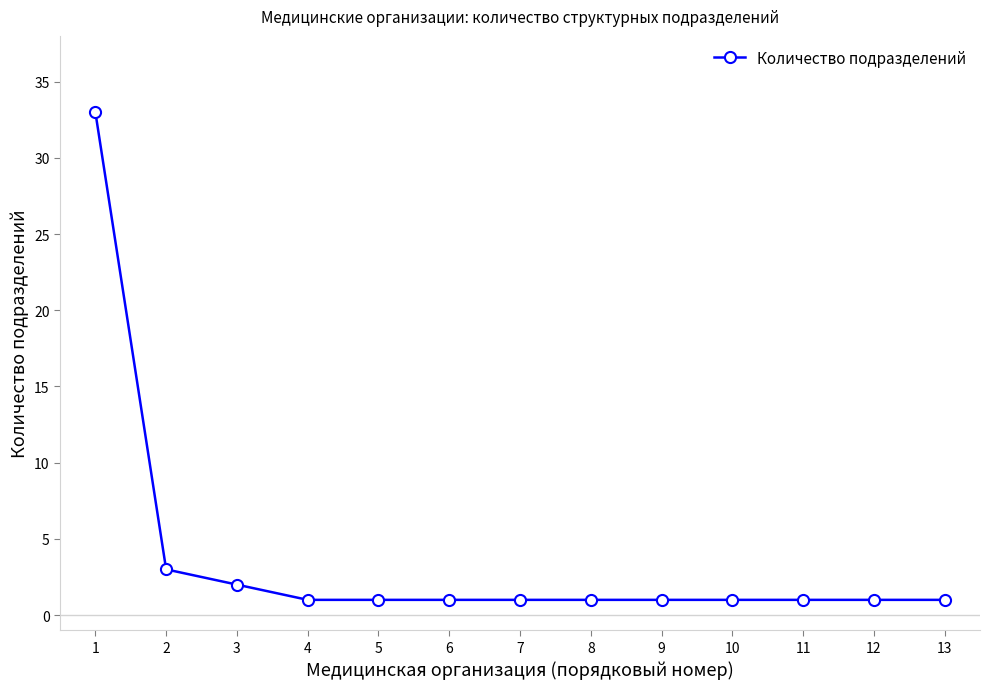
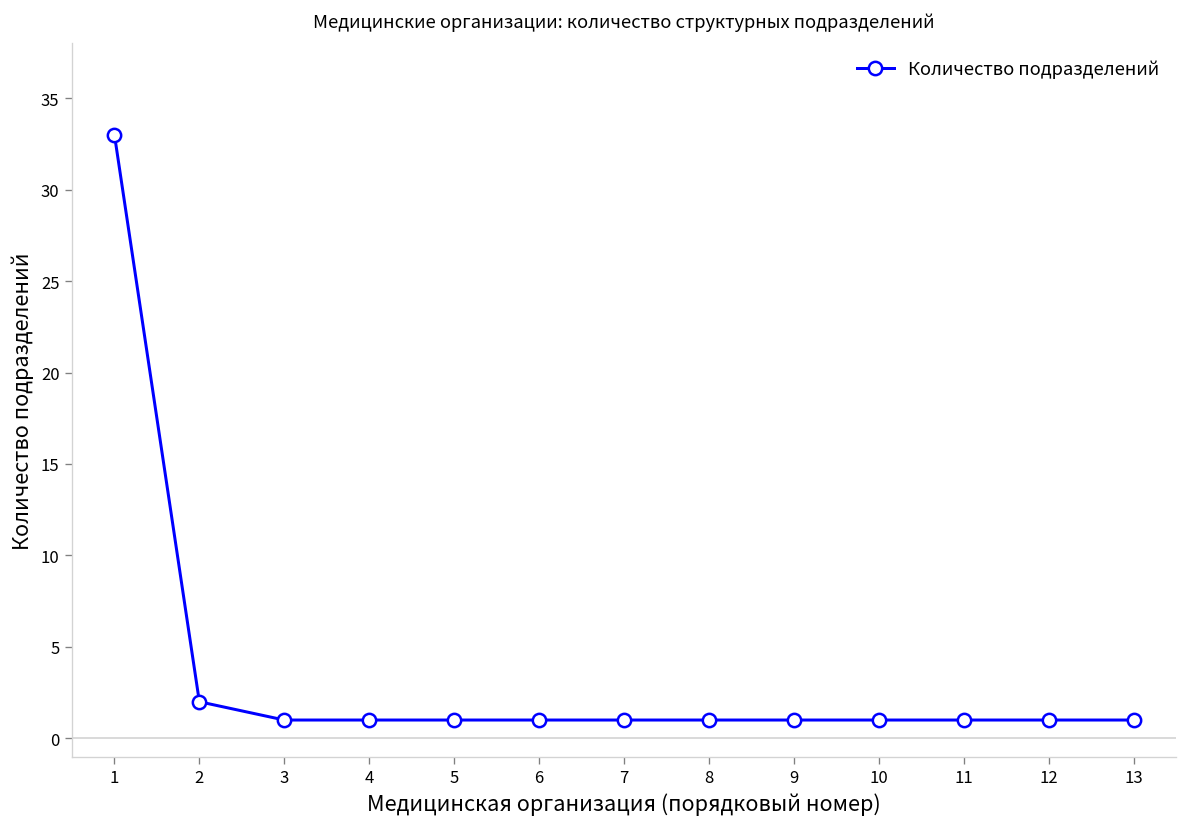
2: 3 -> 2
3: 2 -> 1
